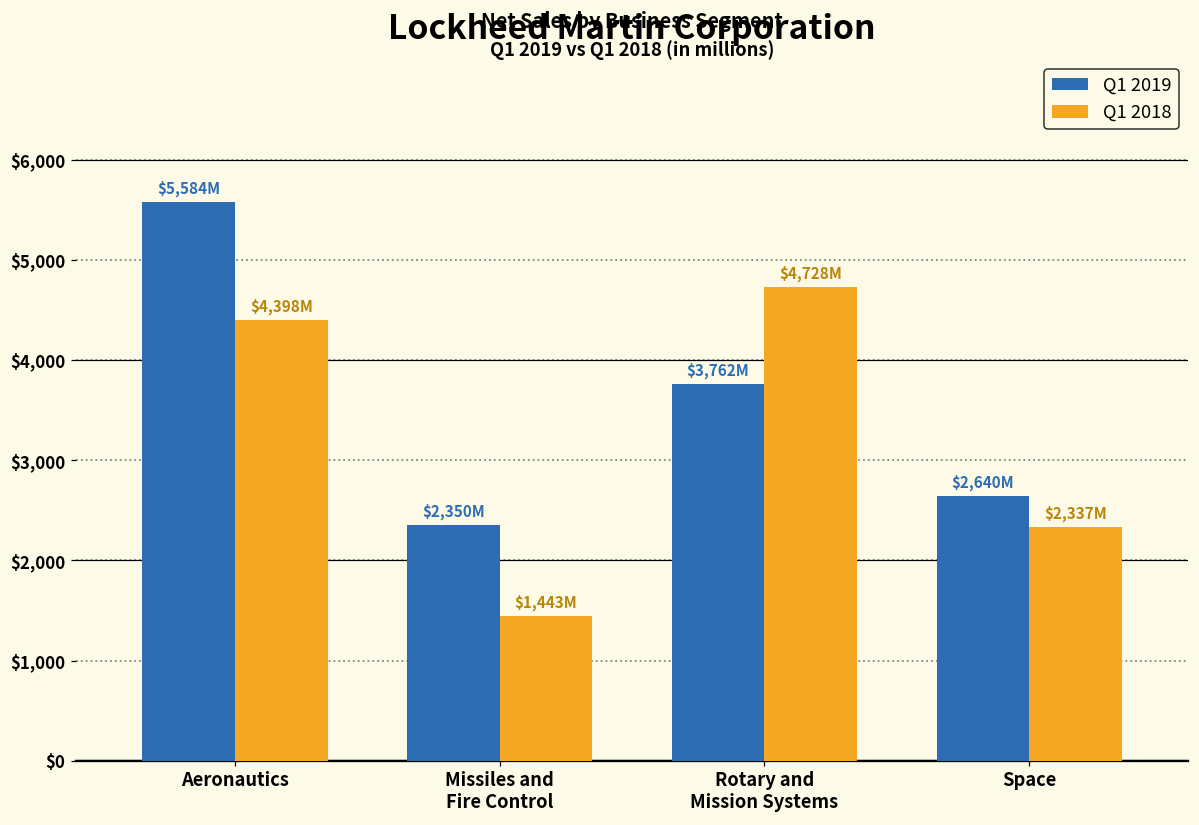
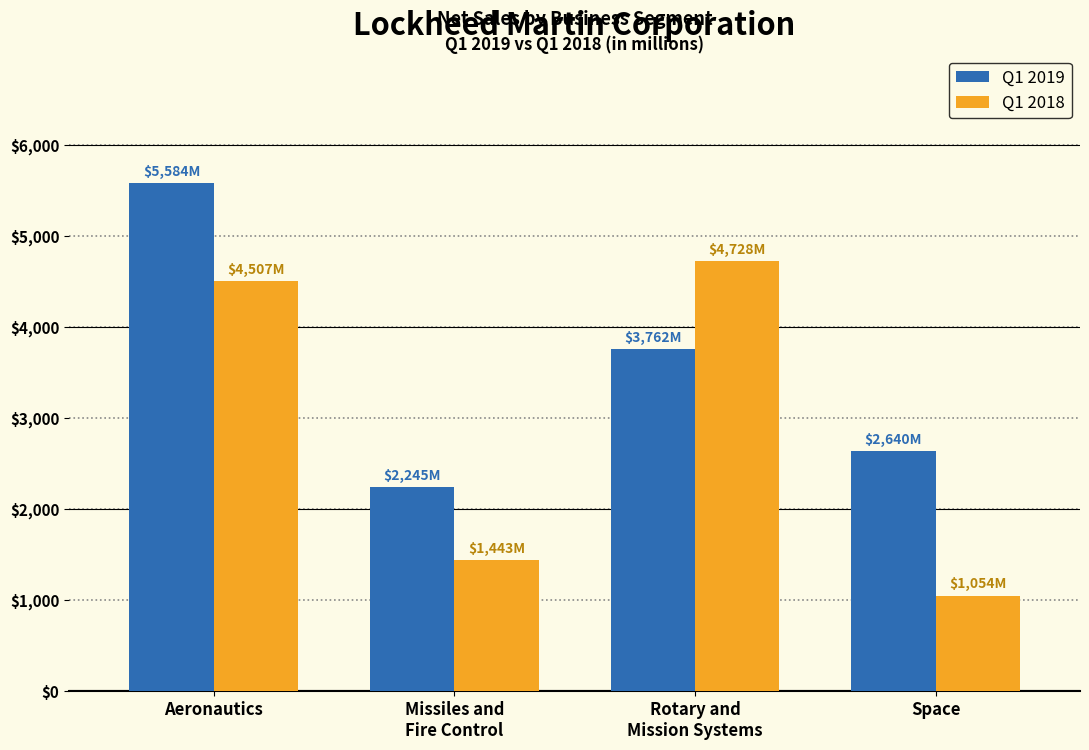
Q1 2018, Aeronautics: $4,398M -> $4,507M
Q1 2019, Missiles and Fire Control: $2,350M -> $2,245M
Q1 2018, Space: $2,337M -> $1,054M
